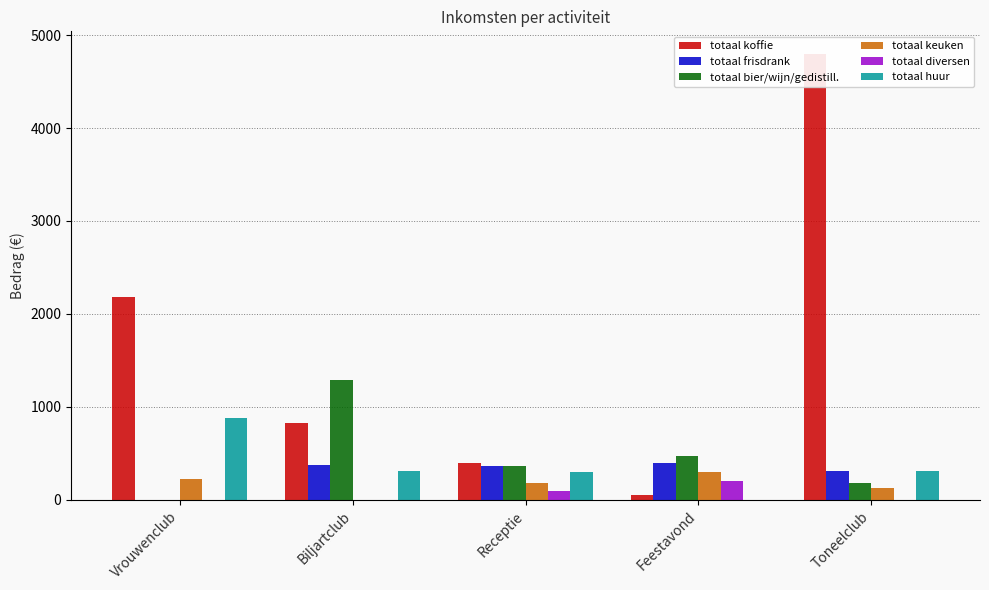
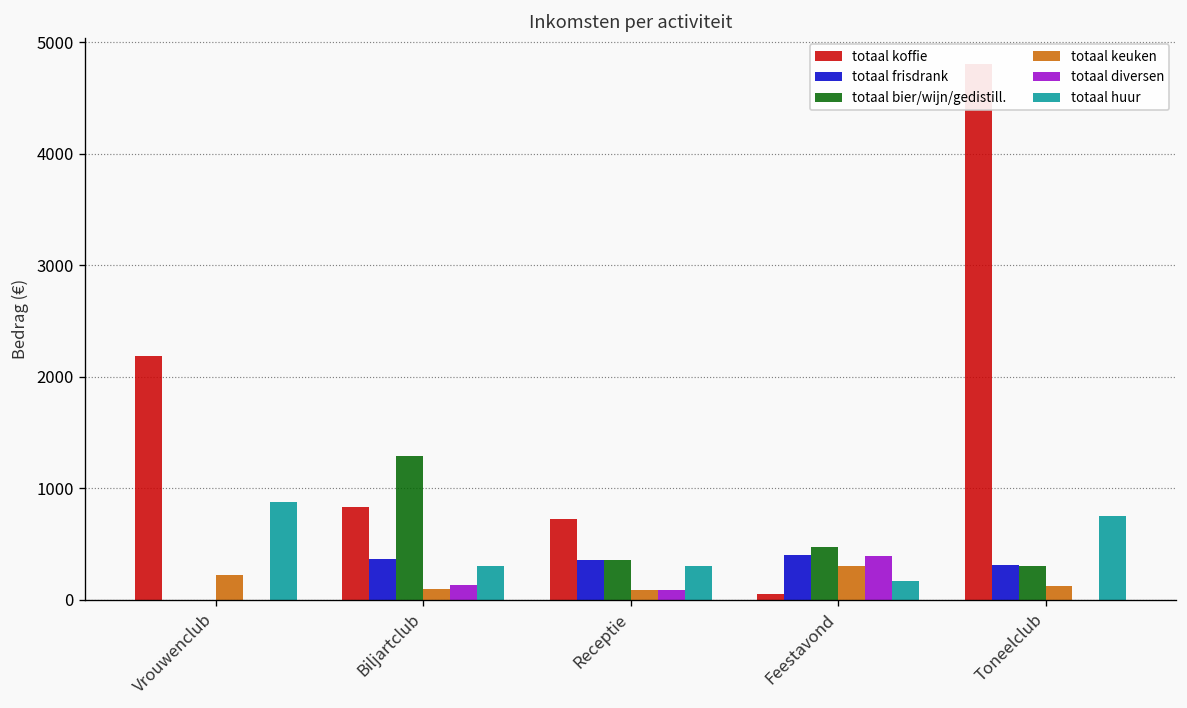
totaal keuken, Biljartclub: 0 -> 100
totaal diversen, Biljartclub: 0 -> 100
totaal koffie, Receptie: 400 -> 700
totaal keuken, Receptie: 200 -> 100
totaal diversen, Feestavond: 200 -> 400
totaal huur, Feestavond: 0 -> 200
totaal bier/wijn/gedistill., Toneelclub: 200 -> 300
totaal huur, Toneelclub: 300 -> 800
